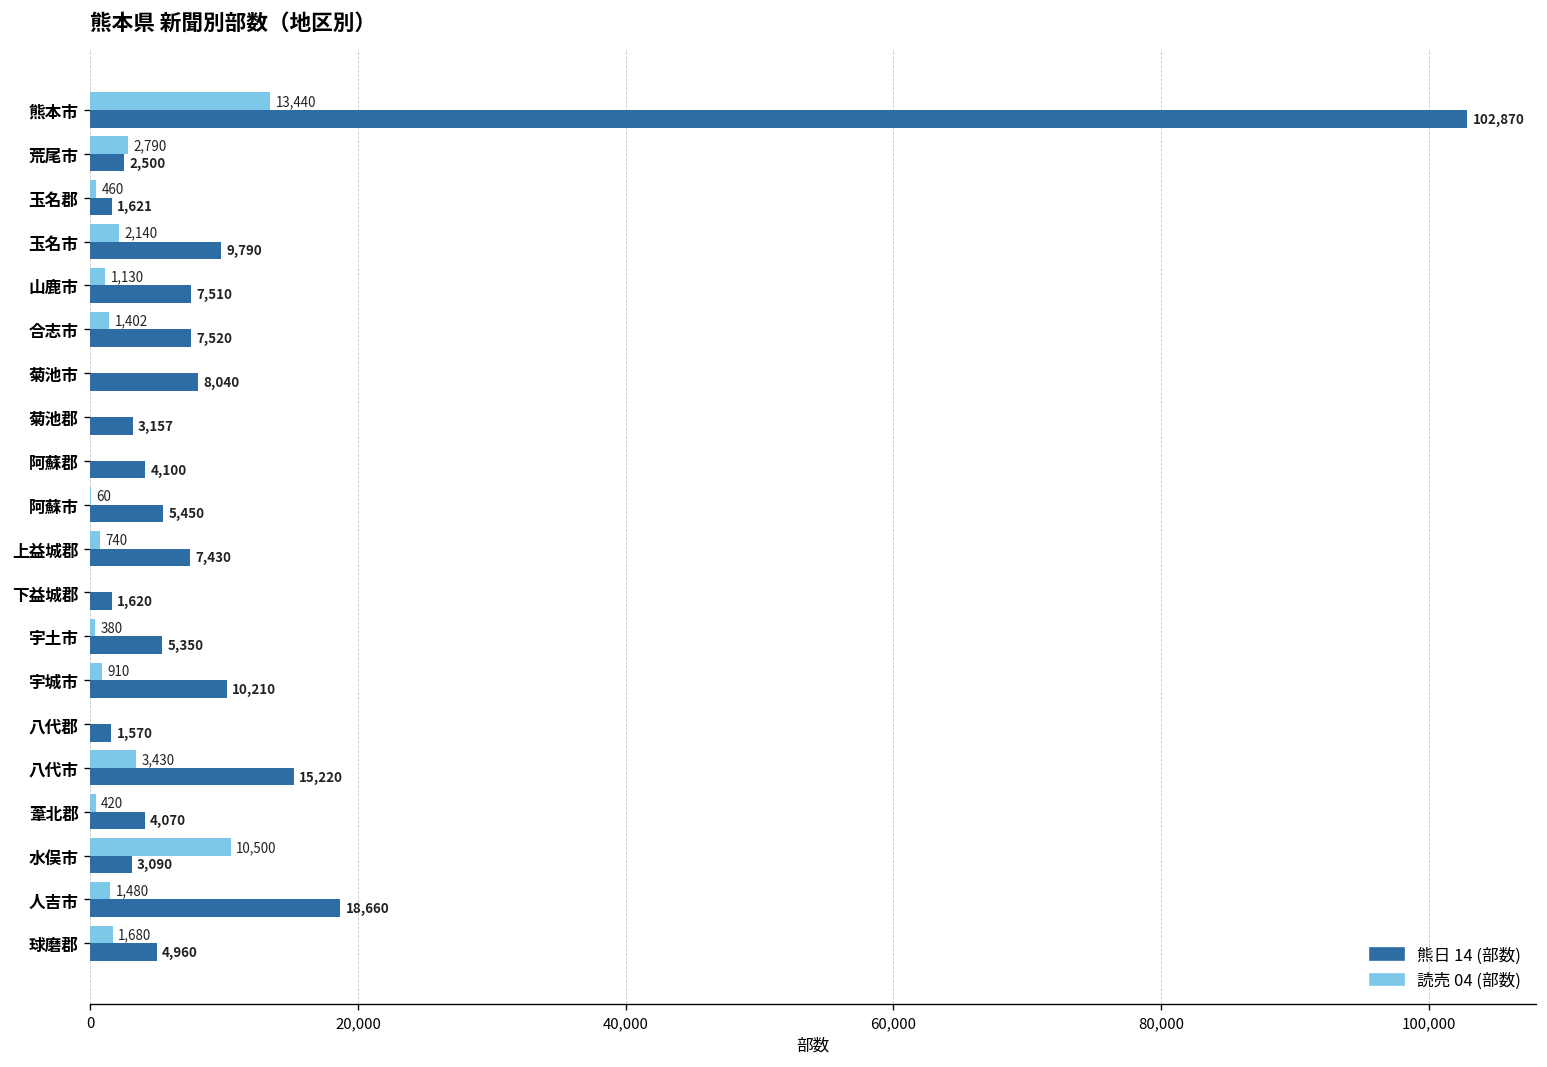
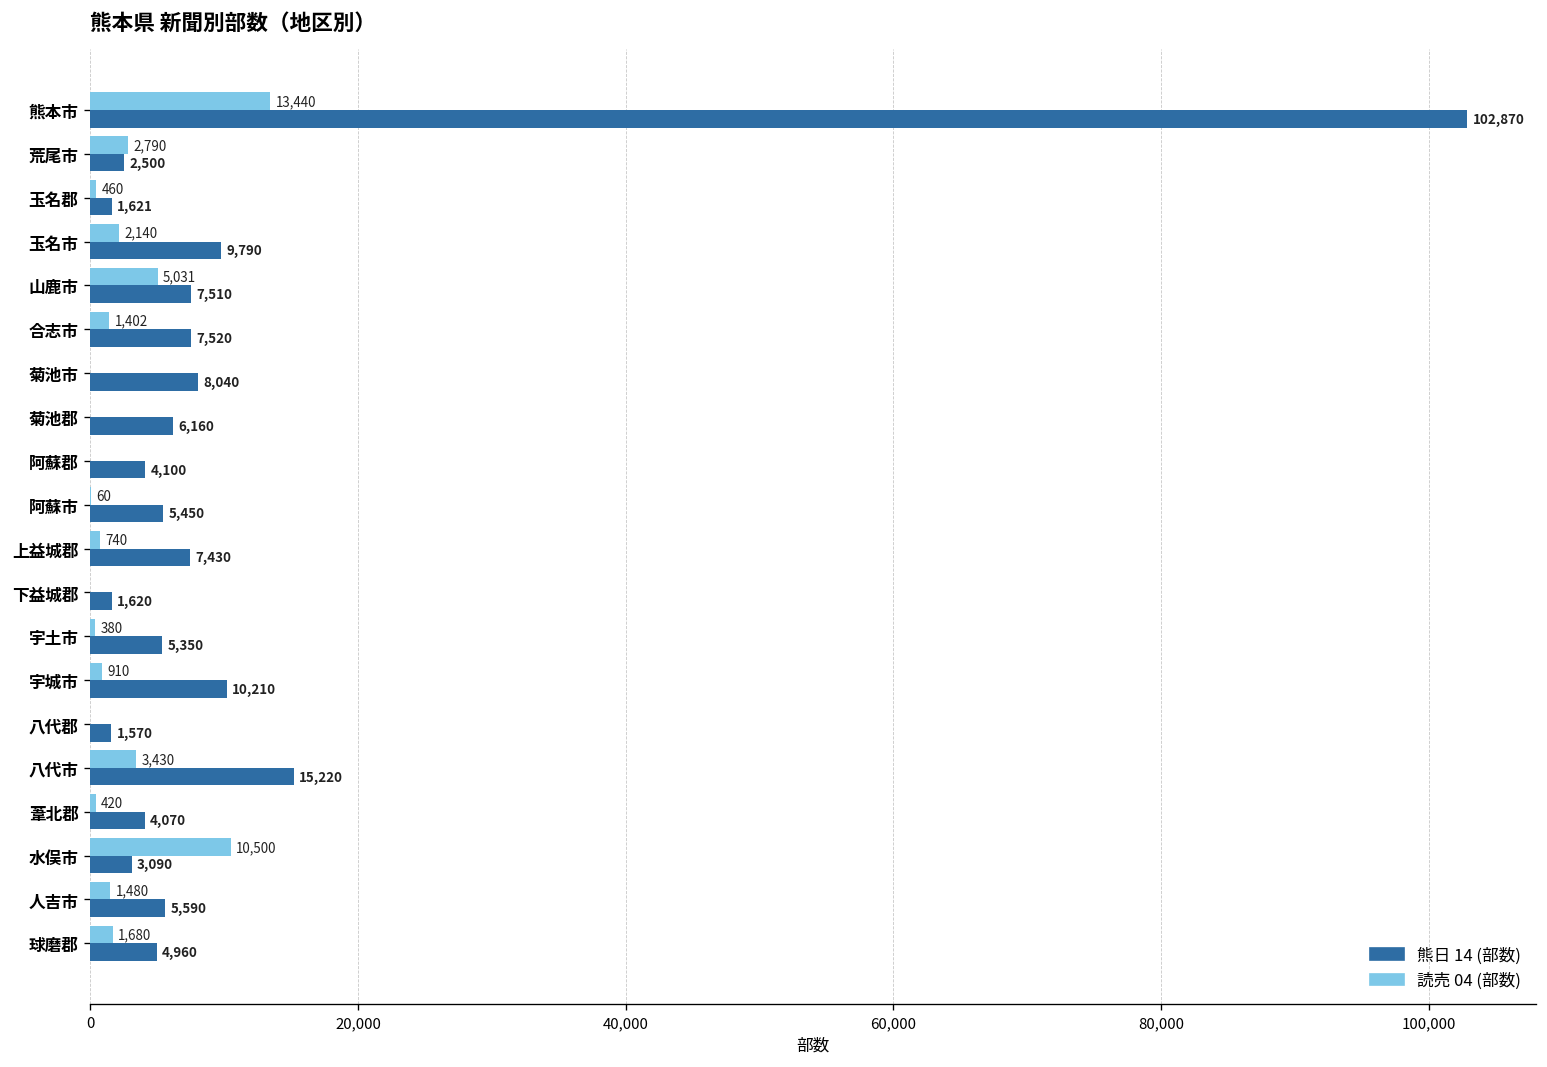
読売 04 (部数), 山鹿市: 1,130 -> 5,031
熊日 14 (部数), 菊池郡: 3,157 -> 6,160
熊日 14 (部数), 人吉市: 18,660 -> 5,590
